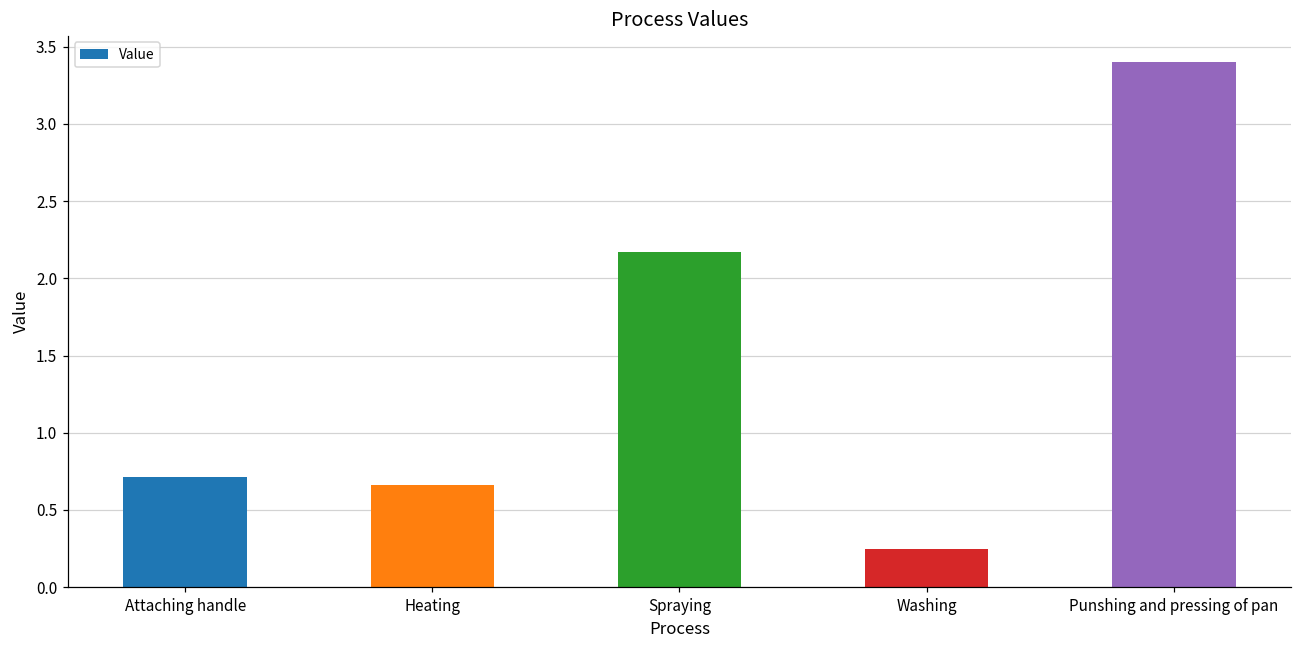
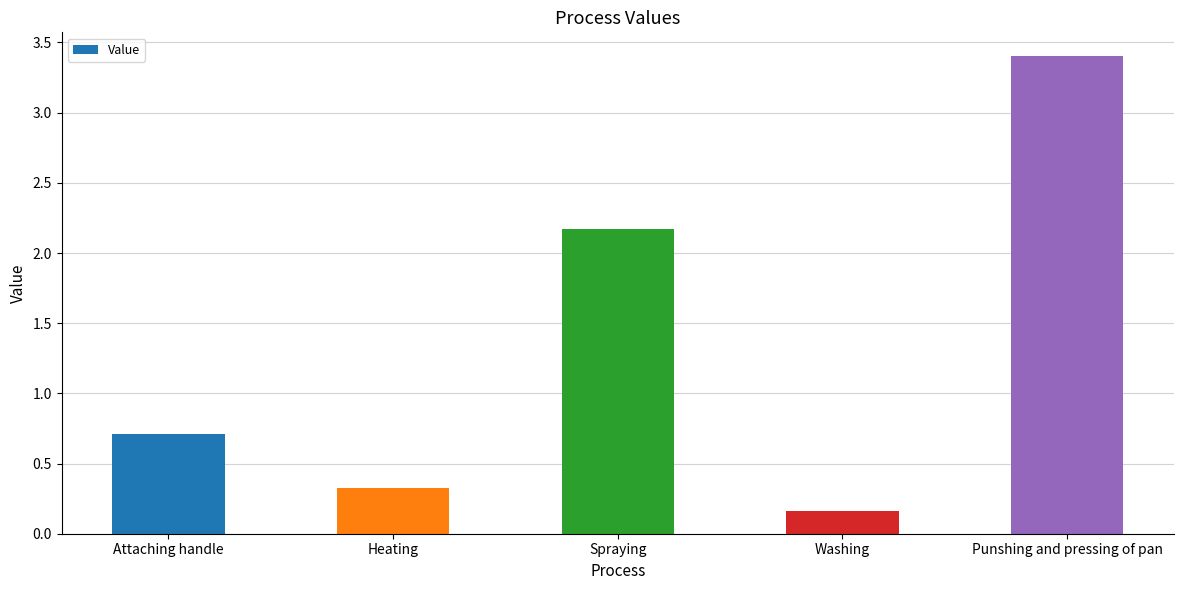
Heating: 0.66 -> 0.32
Washing: 0.24 -> 0.16
